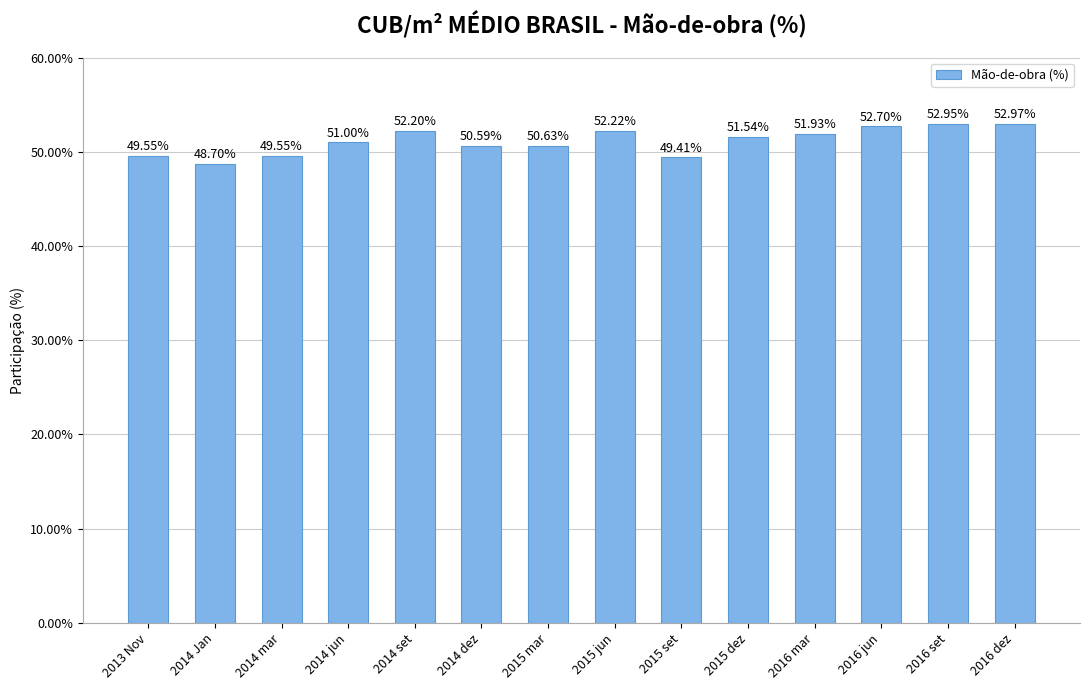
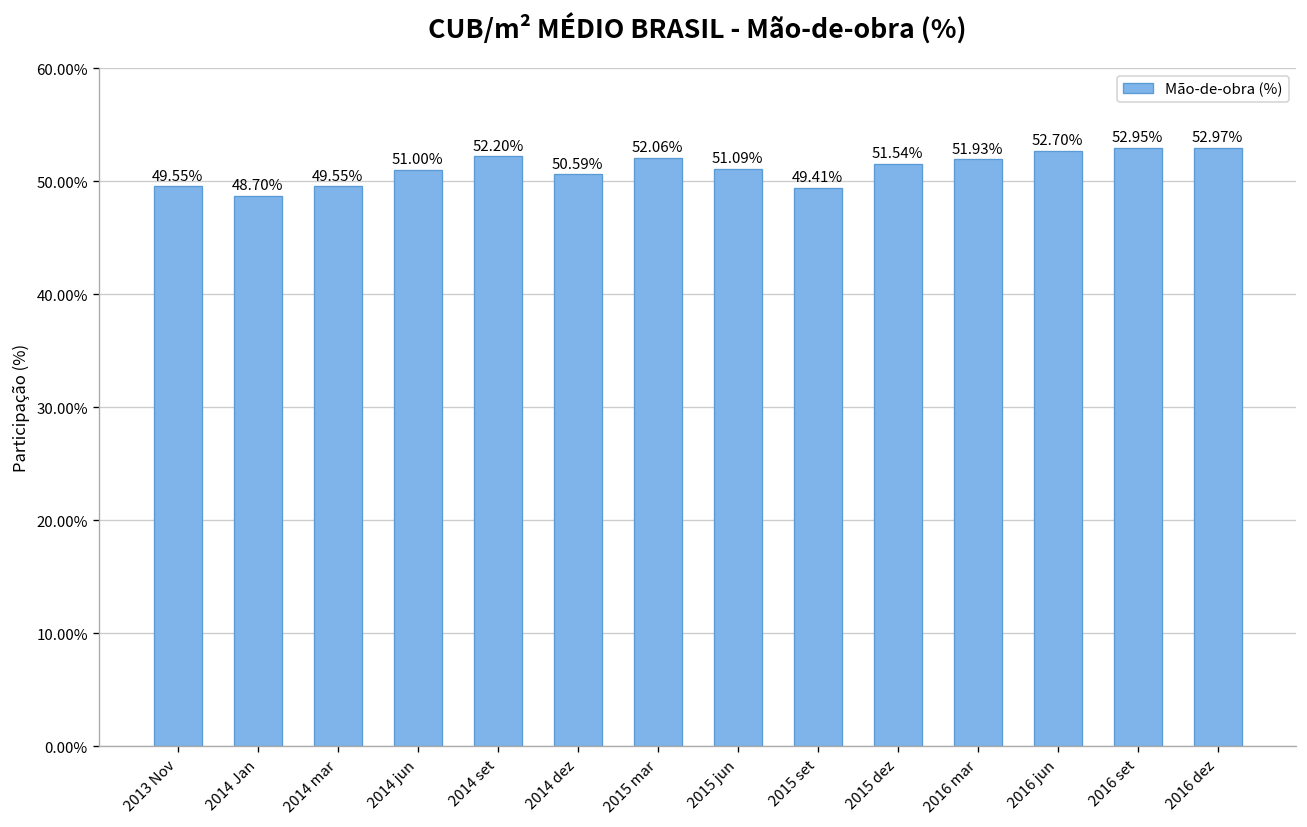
2015 mar: 50.63% -> 52.06%
2015 jun: 52.22% -> 51.09%
